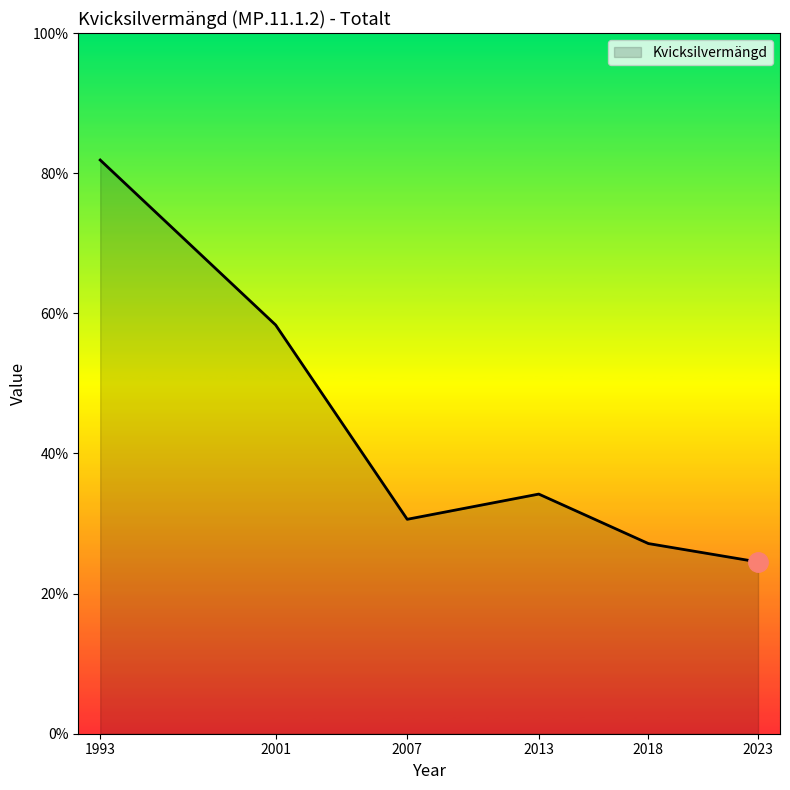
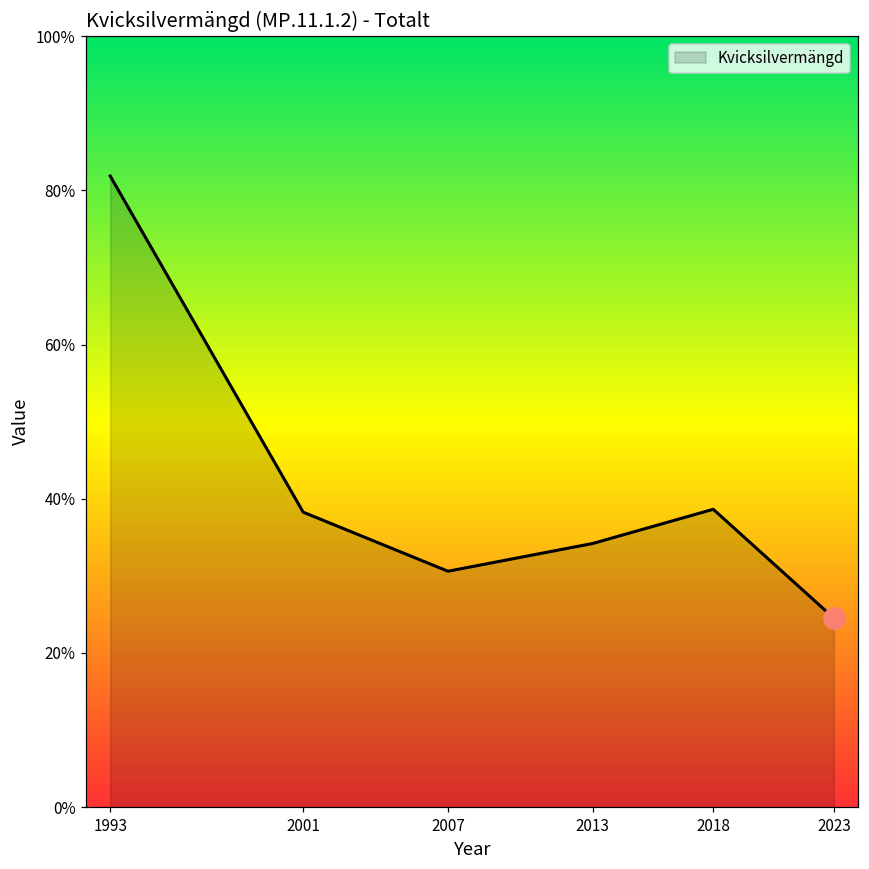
Kvicksilvermängd, 2001: 58% -> 38%
Kvicksilvermängd, 2018: 27% -> 39%
